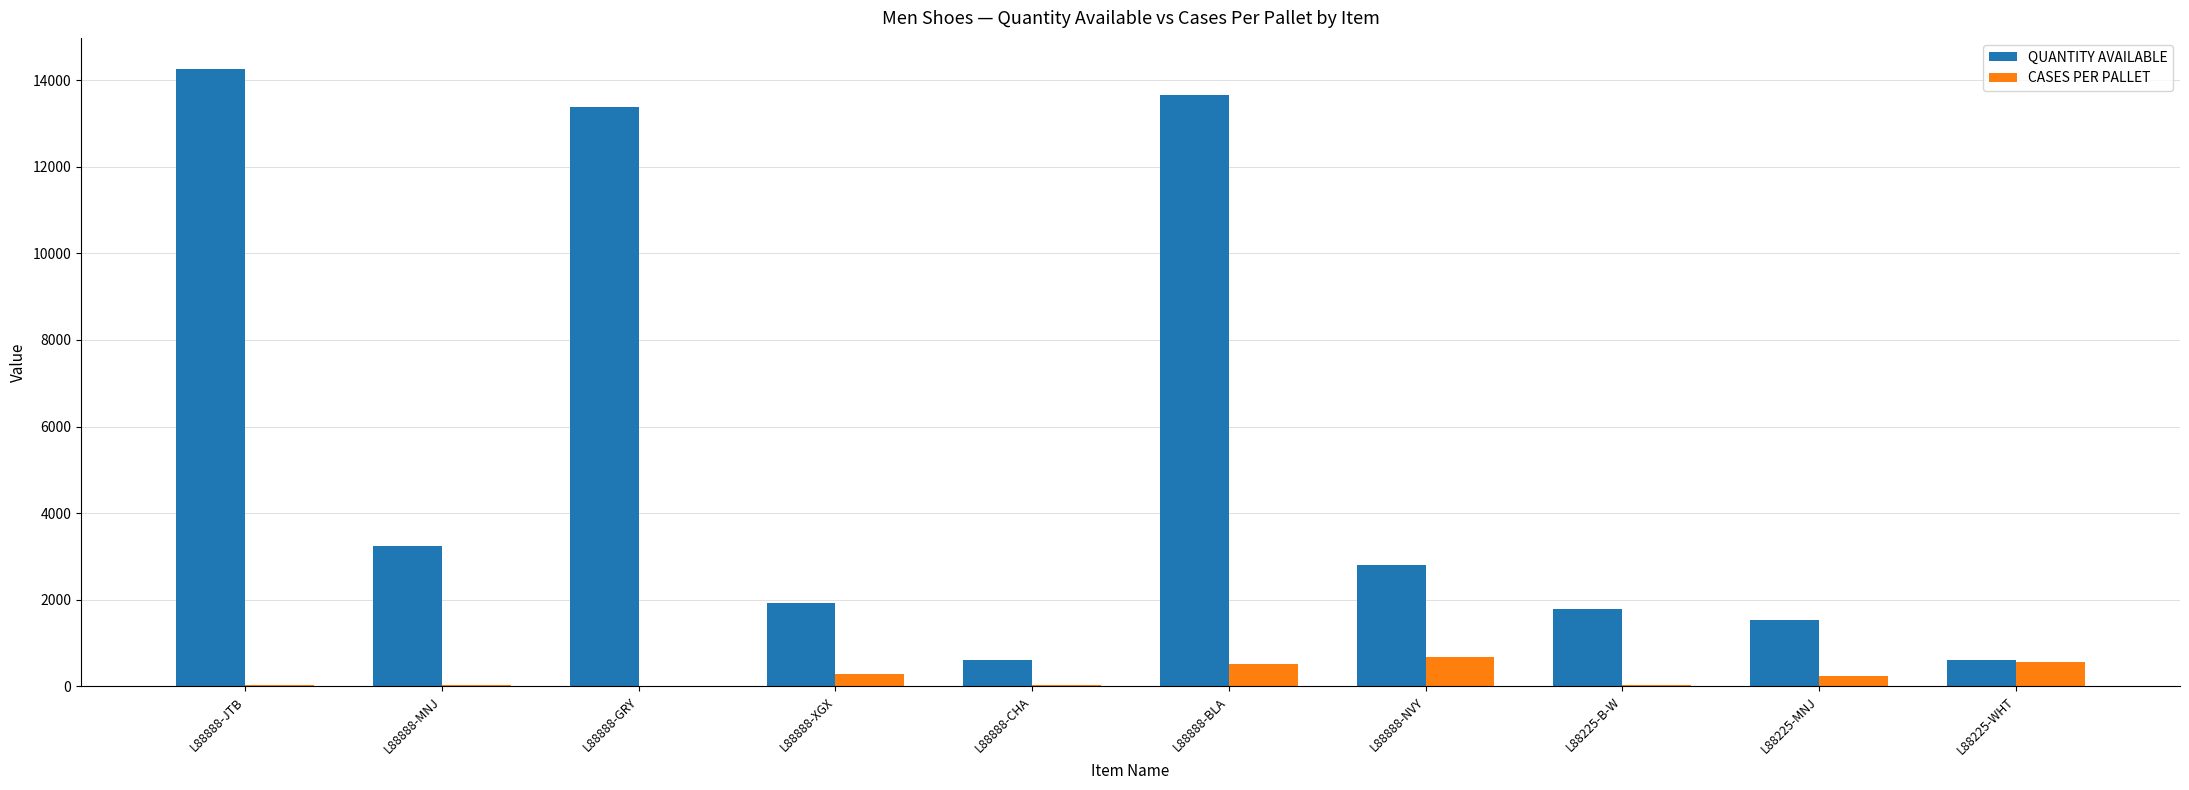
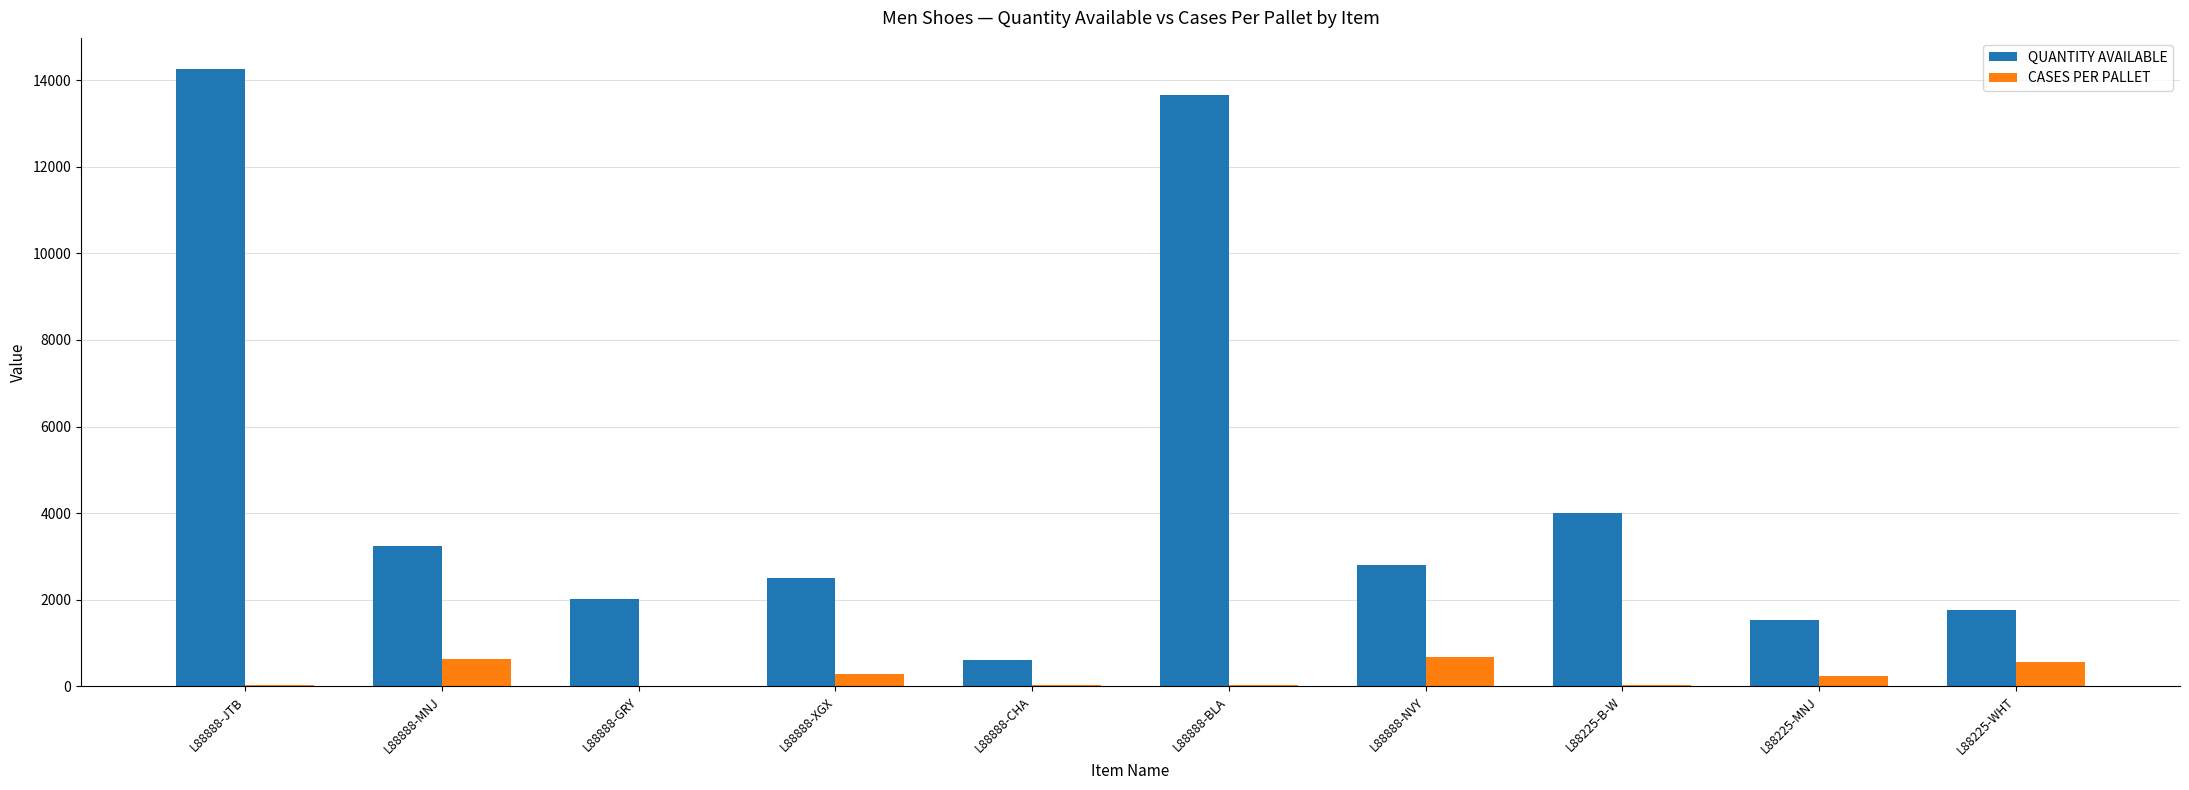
CASES PER PALLET, L88888-MNJ: 0 -> 600
QUANTITY AVAILABLE, L88888-GRY: 13400 -> 2000
QUANTITY AVAILABLE, L88888-XGX: 1900 -> 2500
CASES PER PALLET, L88888-BLA: 500 -> 0
QUANTITY AVAILABLE, L88225-B-W: 1800 -> 4000
QUANTITY AVAILABLE, L88225-WHT: 600 -> 1800
